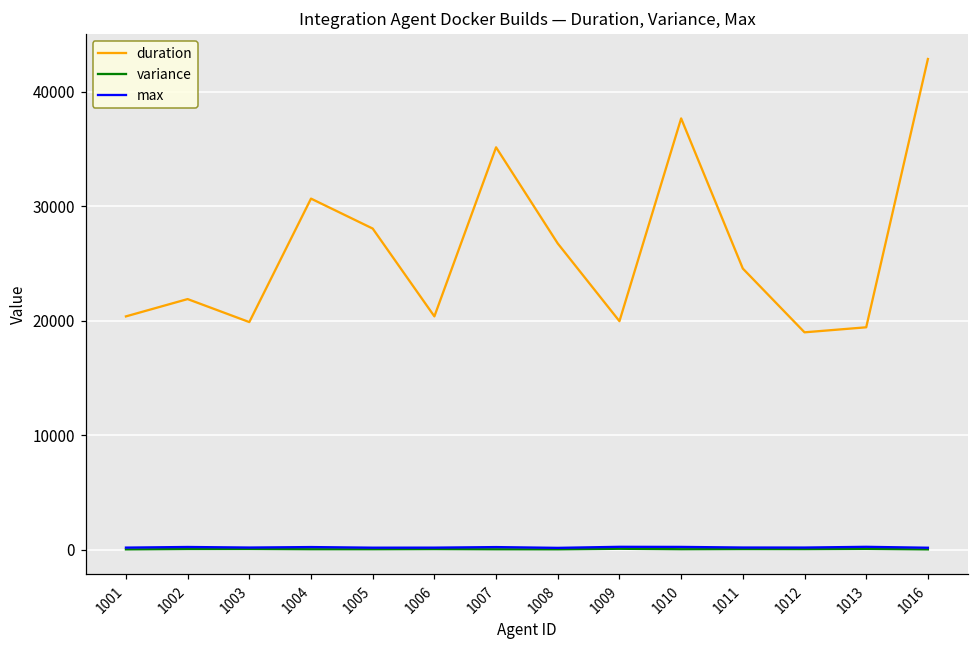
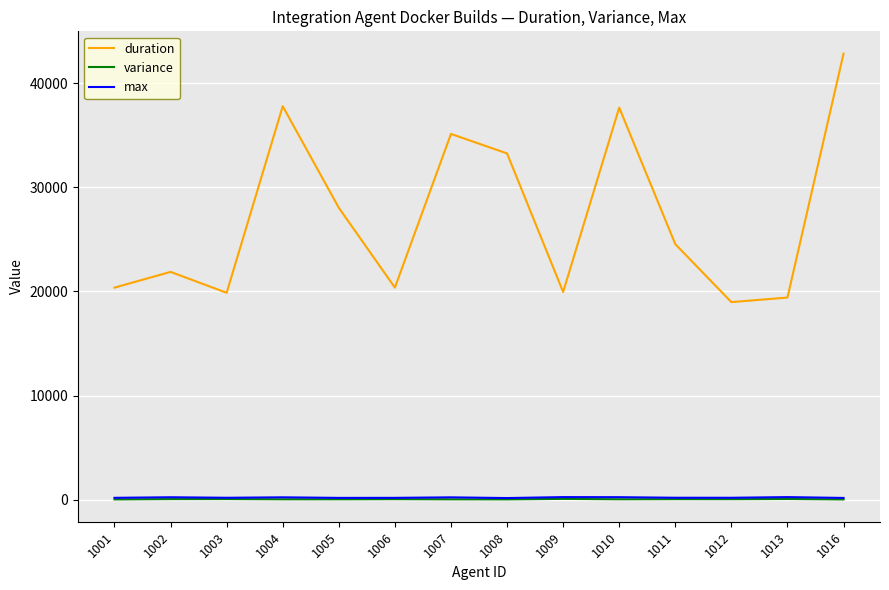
duration, 1004: 30700 -> 37800
duration, 1008: 26700 -> 33300
